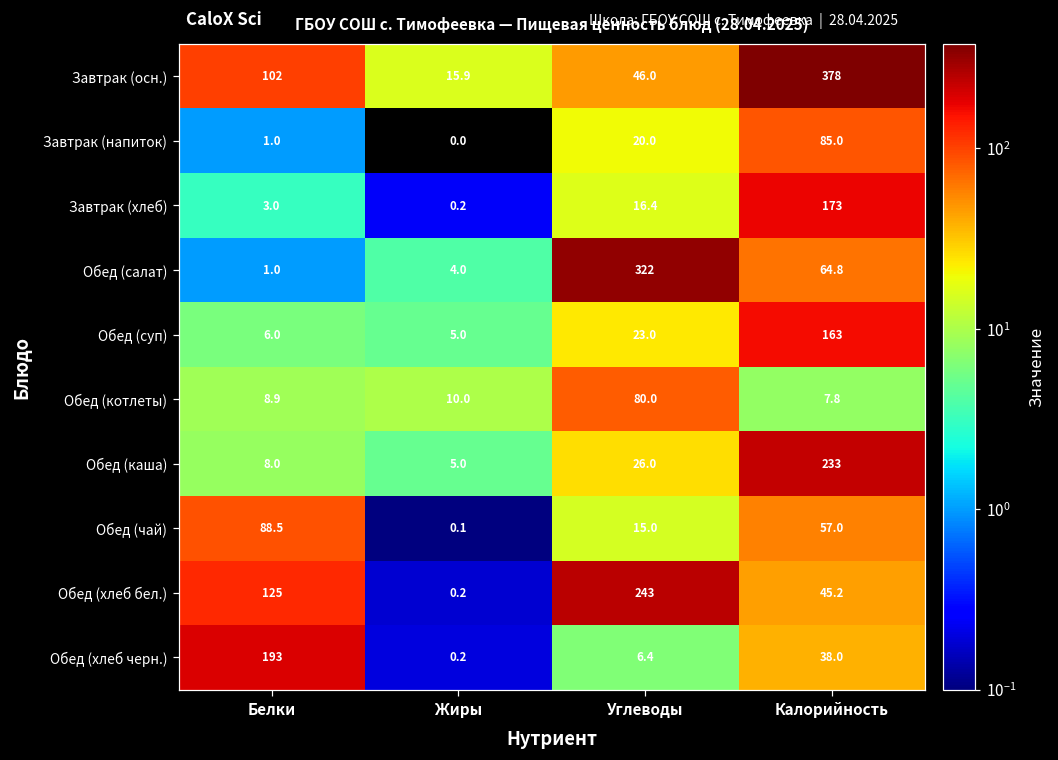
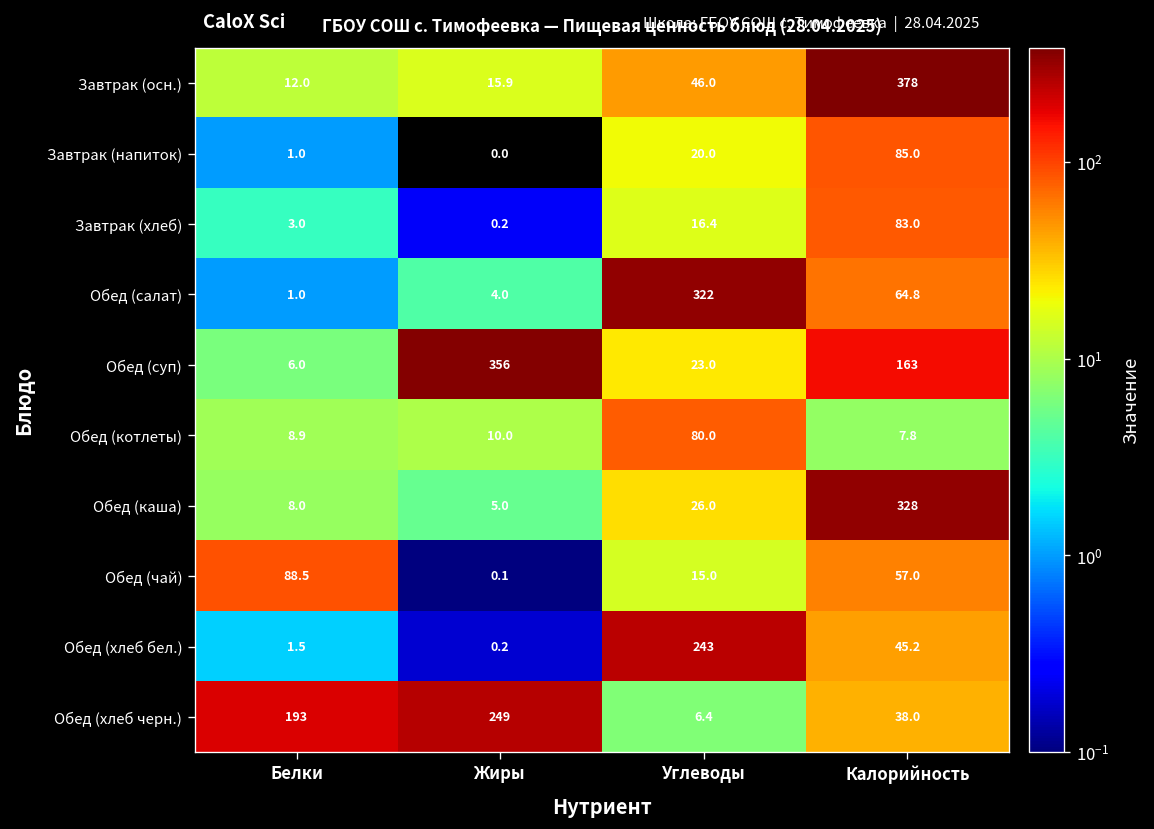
Завтрак (осн.), Белки: 102 -> 12.0
Завтрак (хлеб), Калорийность: 173 -> 83.0
Обед (суп), Жиры: 5.0 -> 356
Обед (каша), Калорийность: 233 -> 328
Обед (хлеб бел.), Белки: 125 -> 1.5
Обед (хлеб черн.), Жиры: 0.2 -> 249
